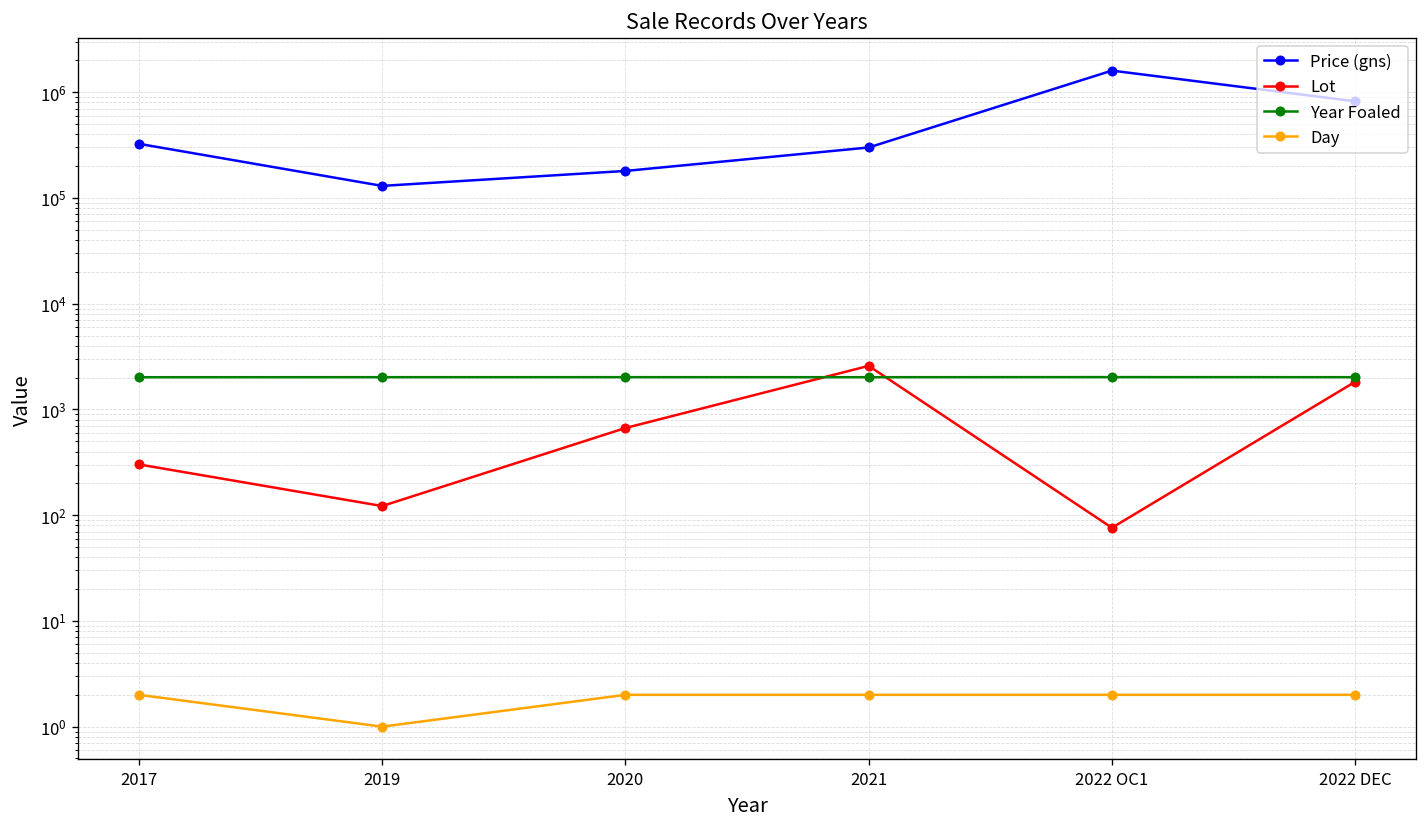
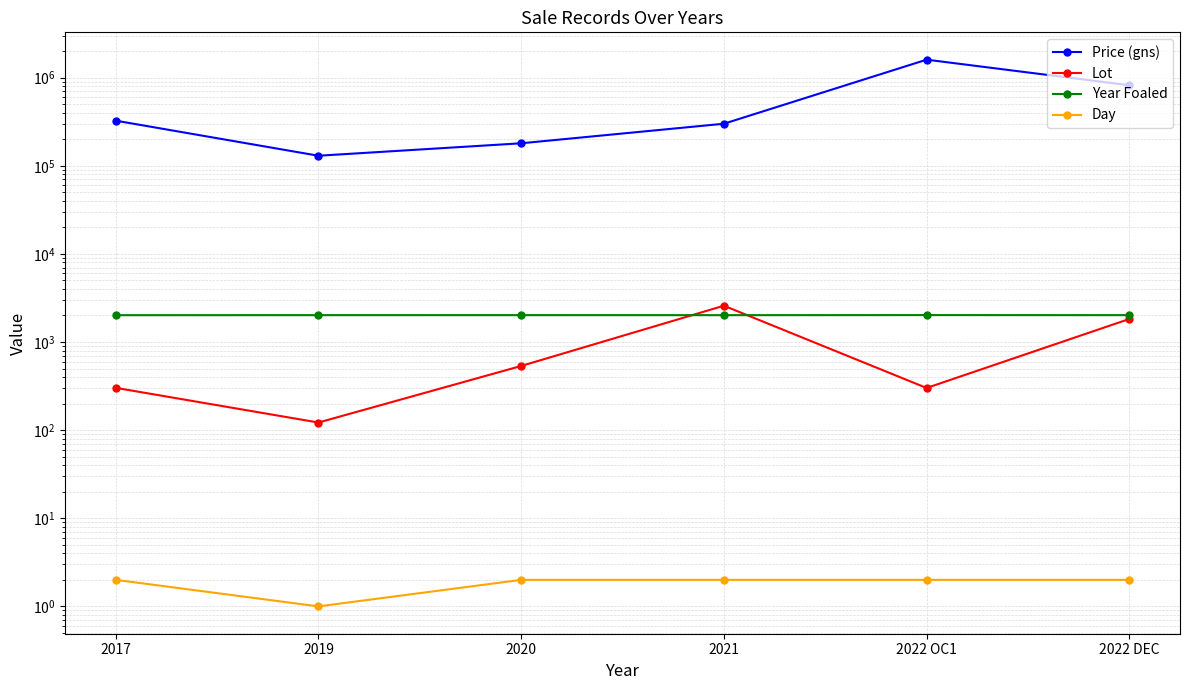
Lot, 2020: 700 -> 500
Lot, 2022 OC1: 80 -> 300
